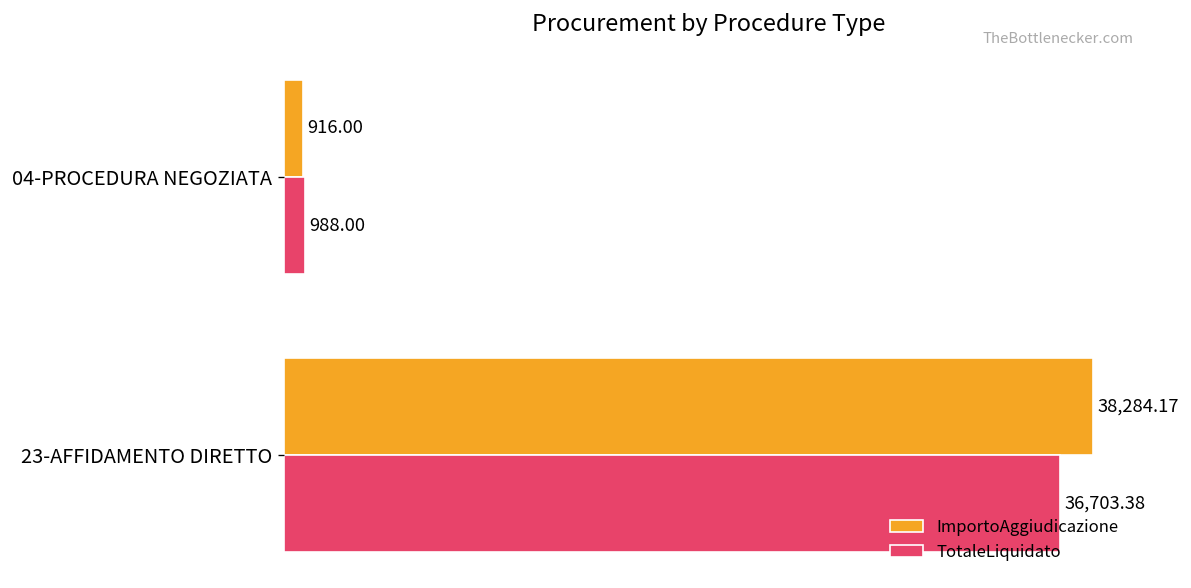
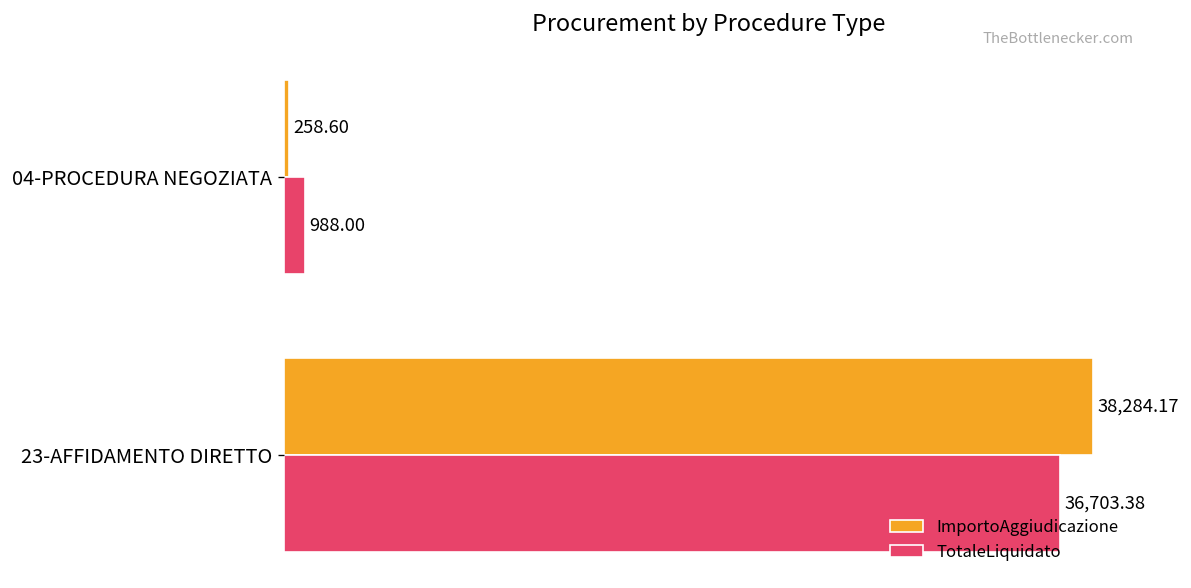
ImportoAggiudicazione, 04-PROCEDURA NEGOZIATA: 916.00 -> 258.60
